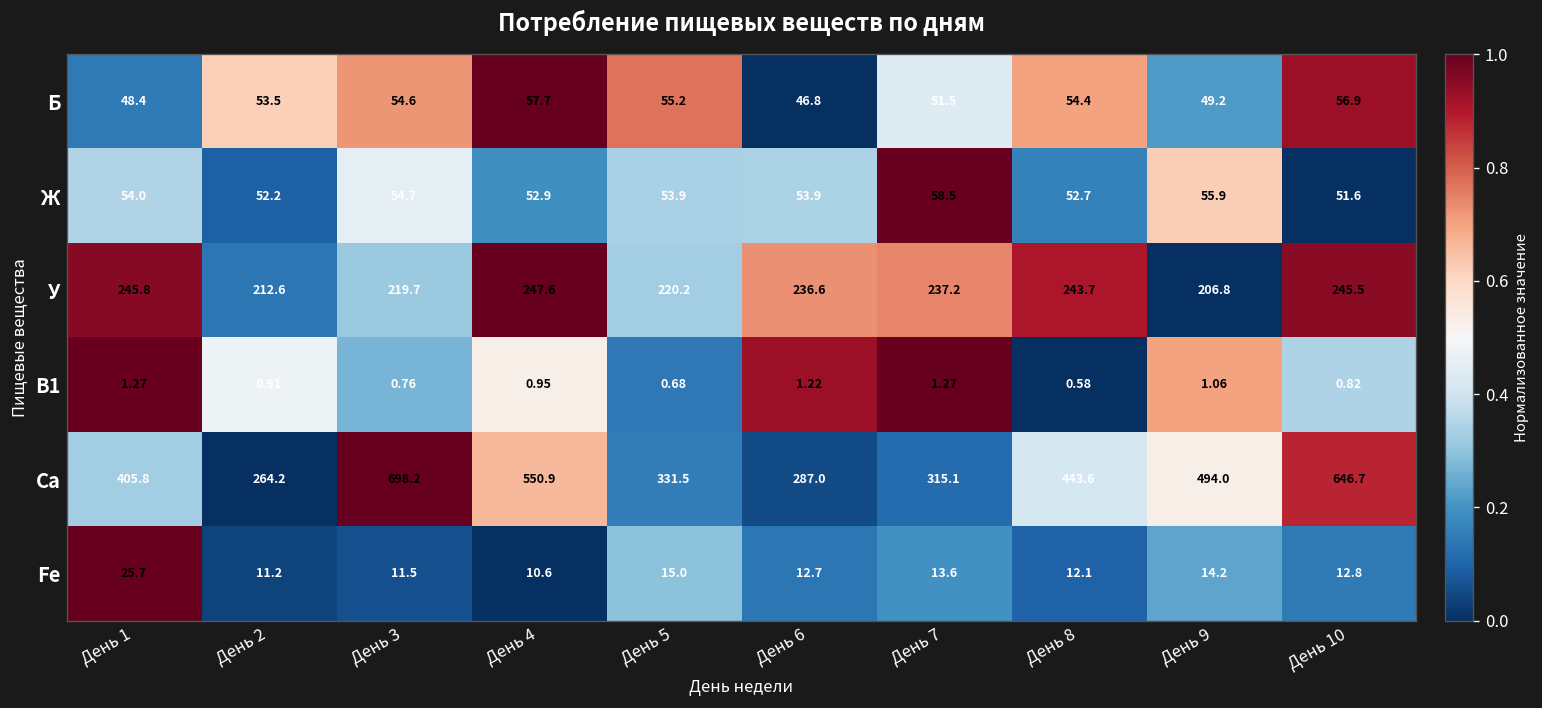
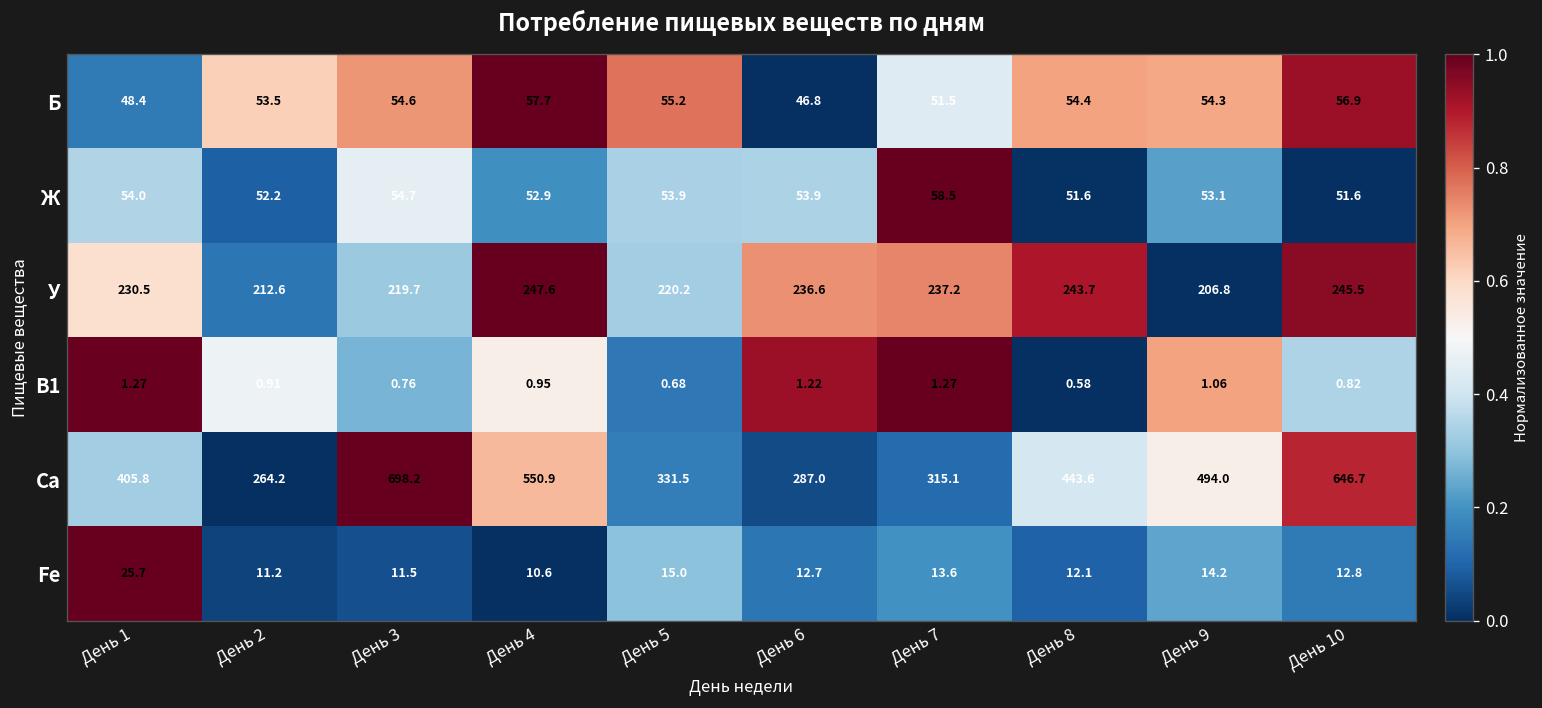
Б, День 9: 49.2 -> 54.3
Ж, День 8: 52.7 -> 51.6
Ж, День 9: 55.9 -> 53.1
У, День 1: 245.8 -> 230.5
